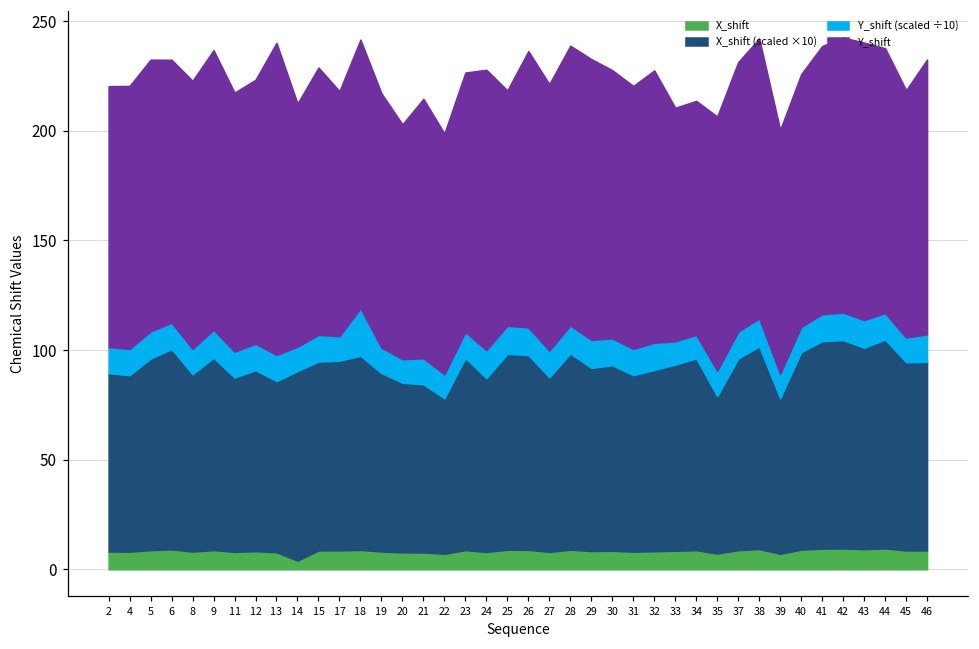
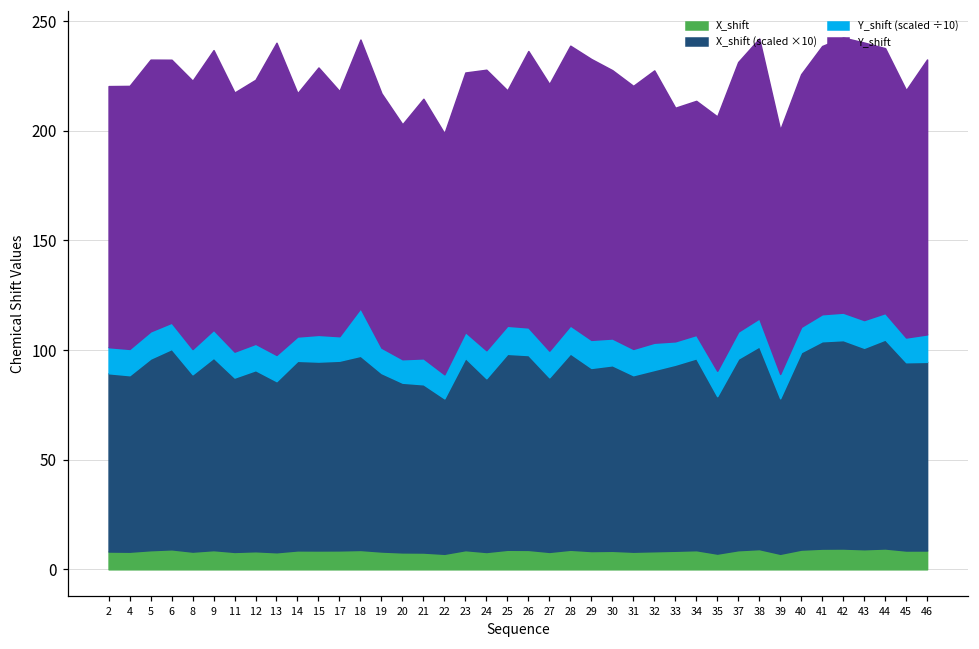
X_shift, 14: 4 -> 9
